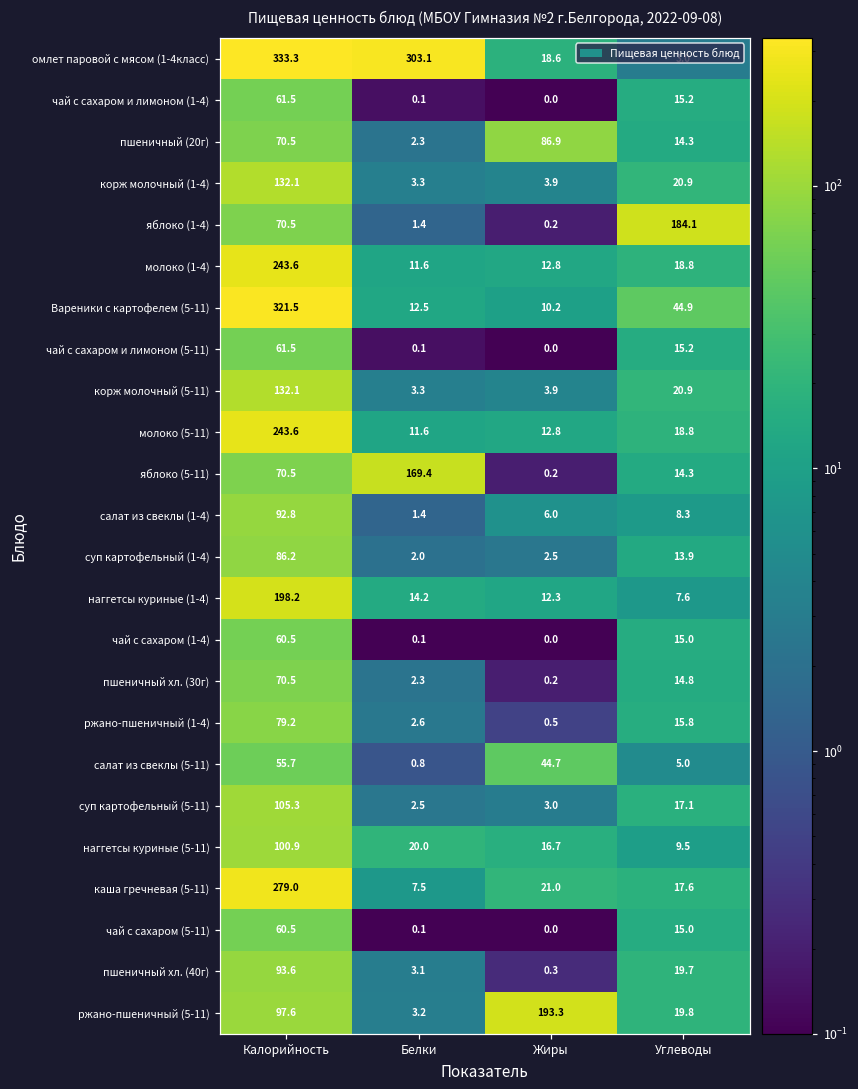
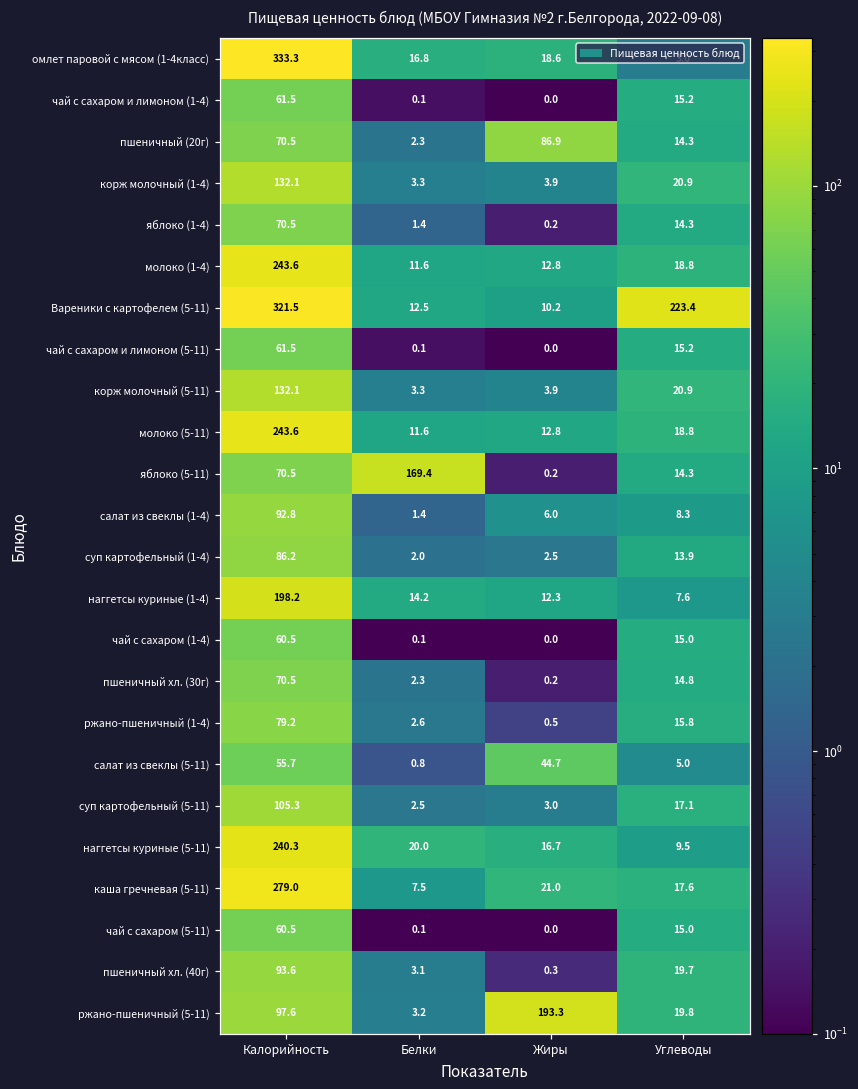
омлет паровой с мясом (1-4класс), Белки: 303.1 -> 16.8
яблоко (1-4), Углеводы: 184.1 -> 14.3
Вареники с картофелем (5-11), Углеводы: 44.9 -> 223.4
наггетсы куриные (5-11), Калорийность: 100.9 -> 240.3
